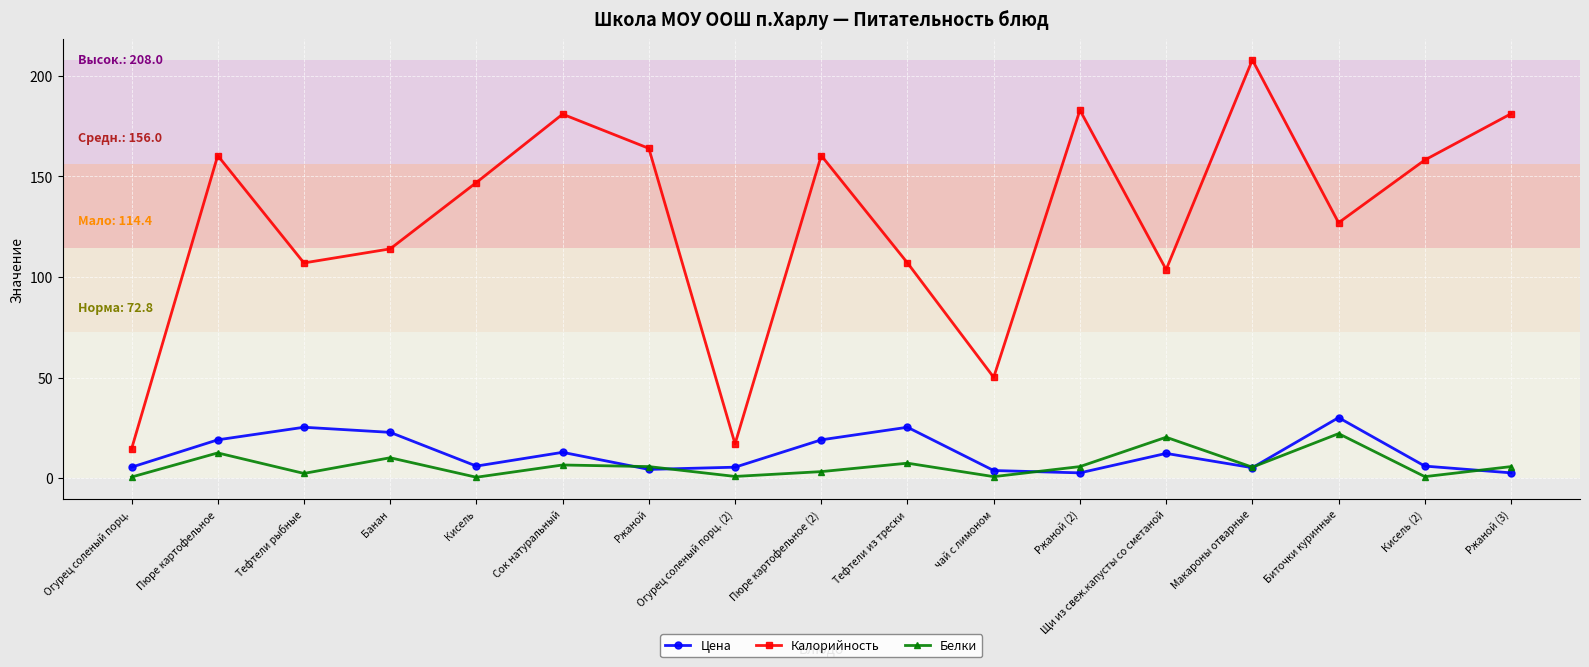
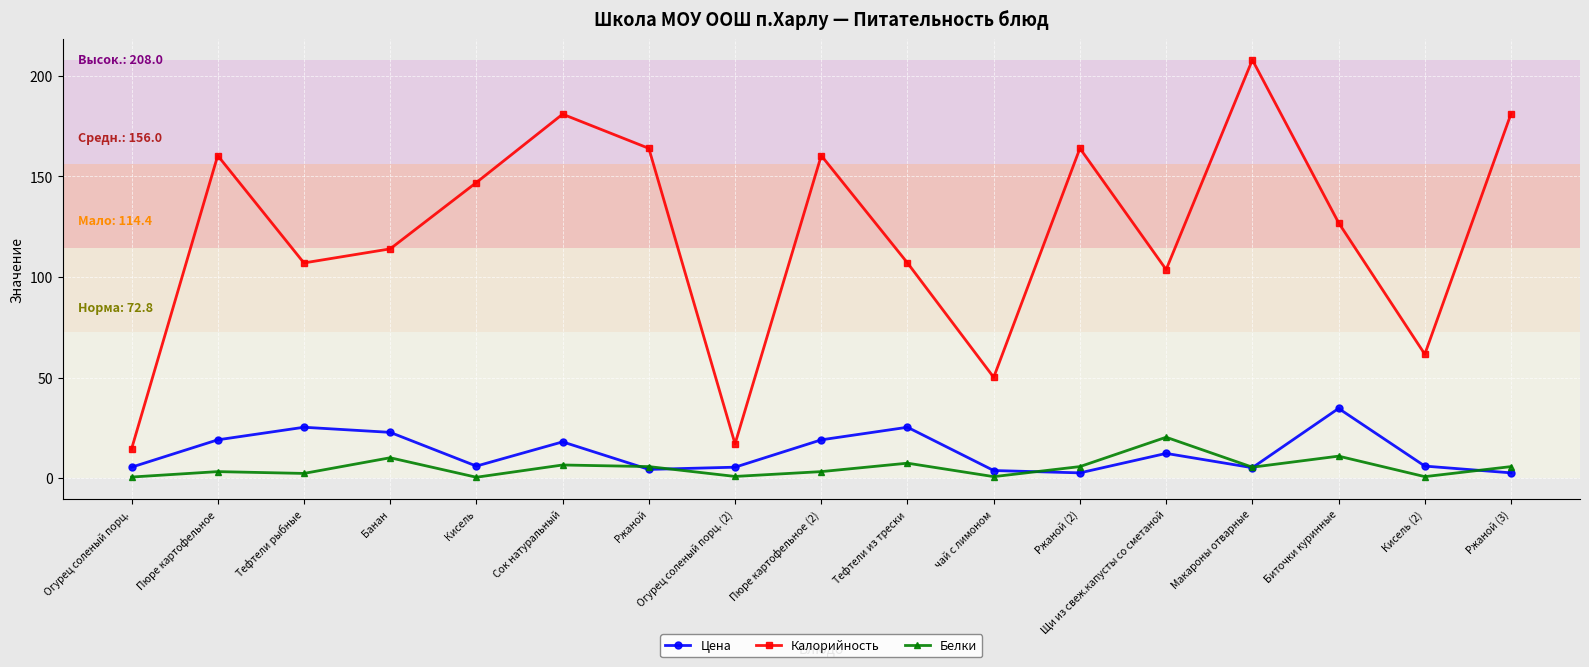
Белки, Пюре картофельное: 13 -> 3
Цена, Сок натуральный: 13 -> 18
Калорийность, Ржаной (2): 183 -> 164
Цена, Биточки куринные: 30 -> 35
Белки, Биточки куринные: 22 -> 11
Калорийность, Кисель (2): 158 -> 62
